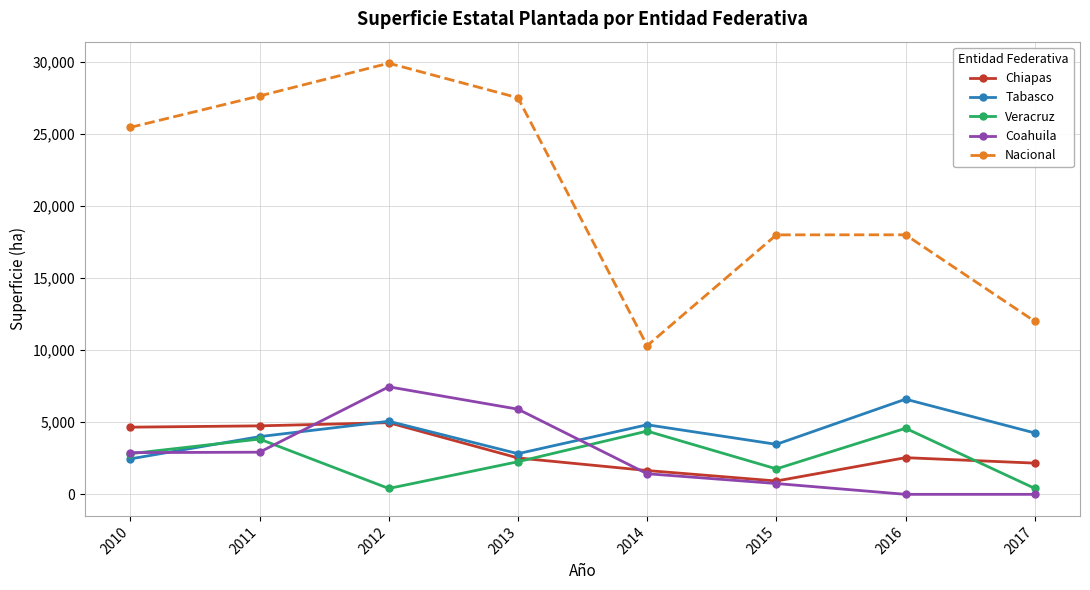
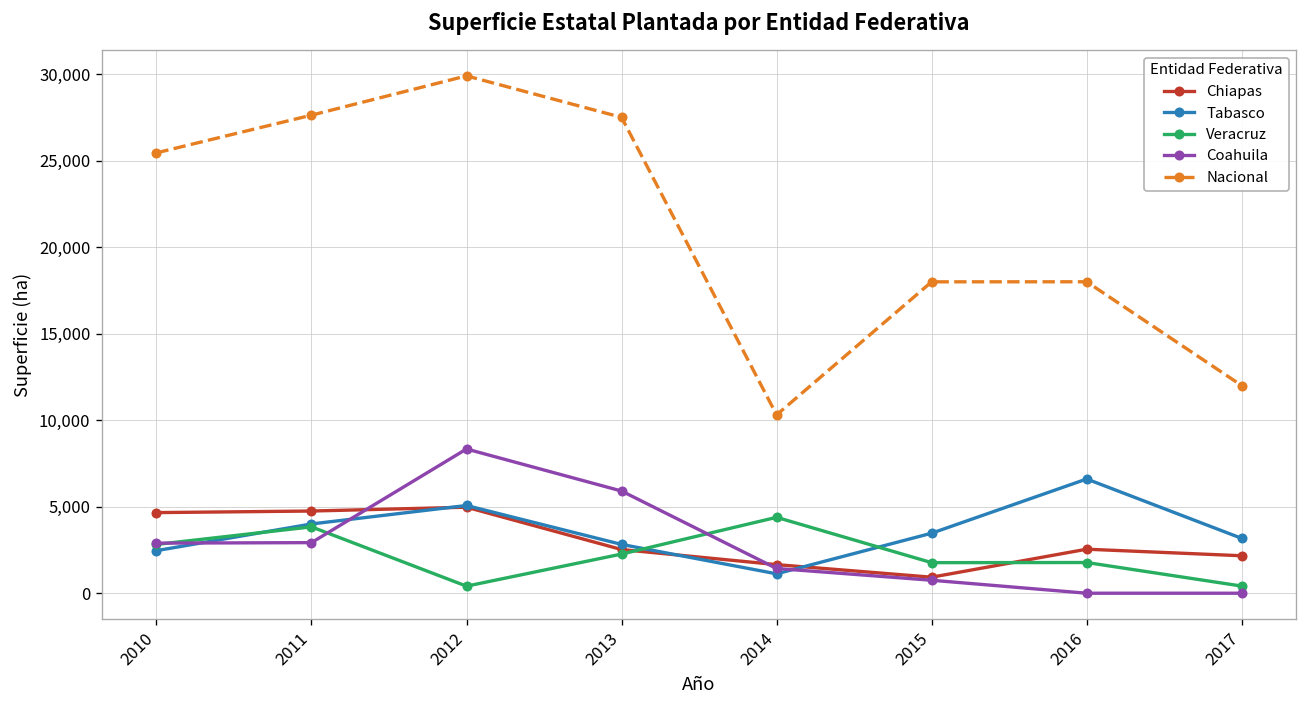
Coahuila, 2012: 7,500 -> 8,300
Tabasco, 2014: 4,800 -> 1,100
Veracruz, 2016: 4,600 -> 1,800
Tabasco, 2017: 4,300 -> 3,200
